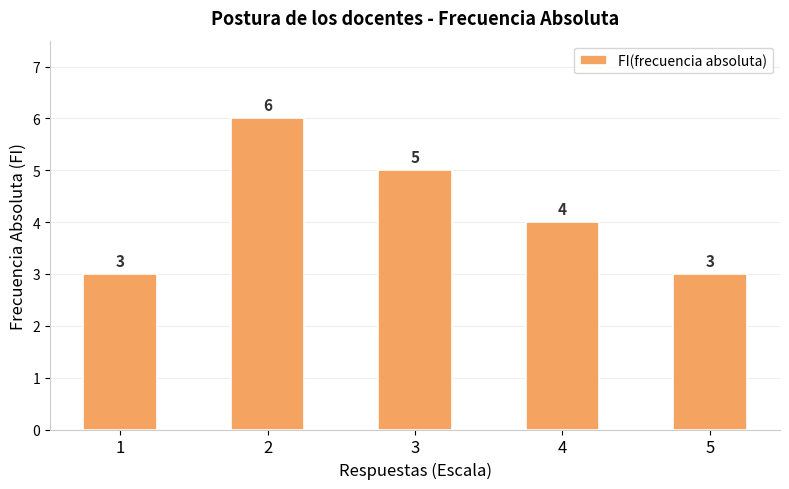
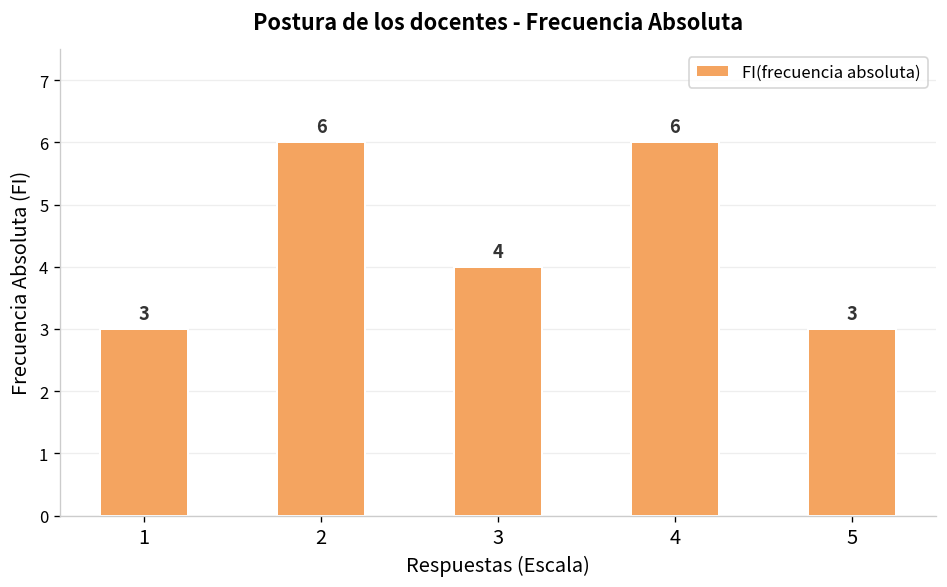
3: 5 -> 4
4: 4 -> 6
